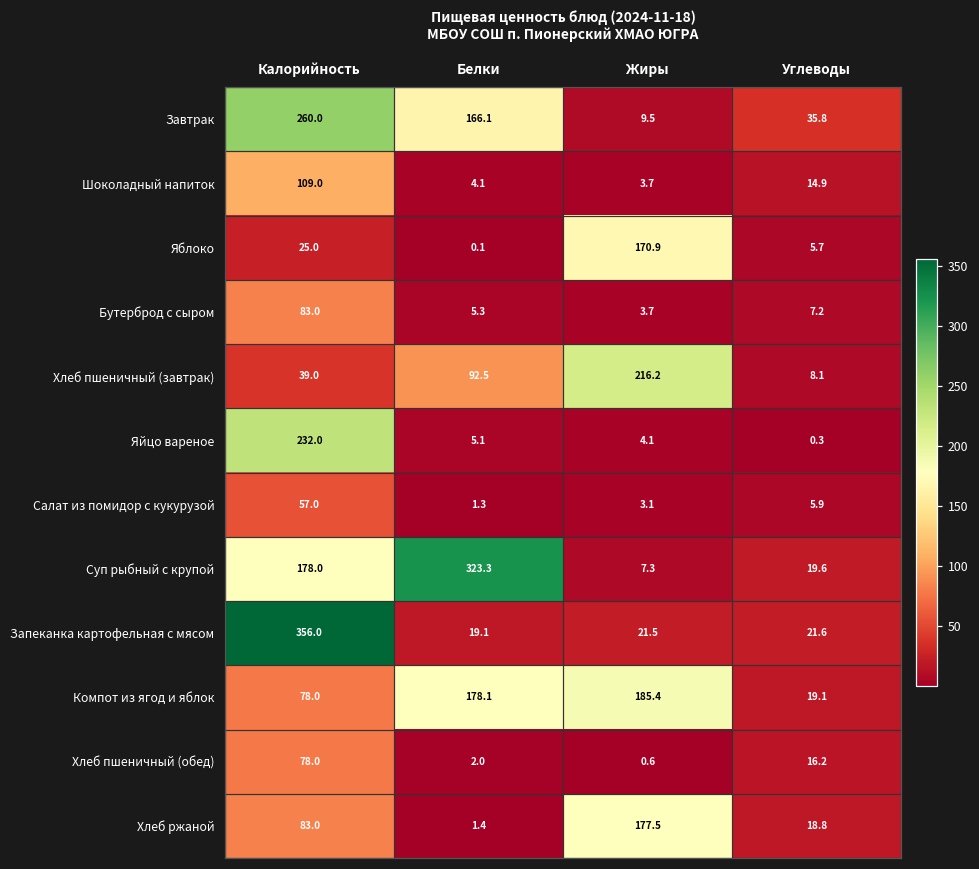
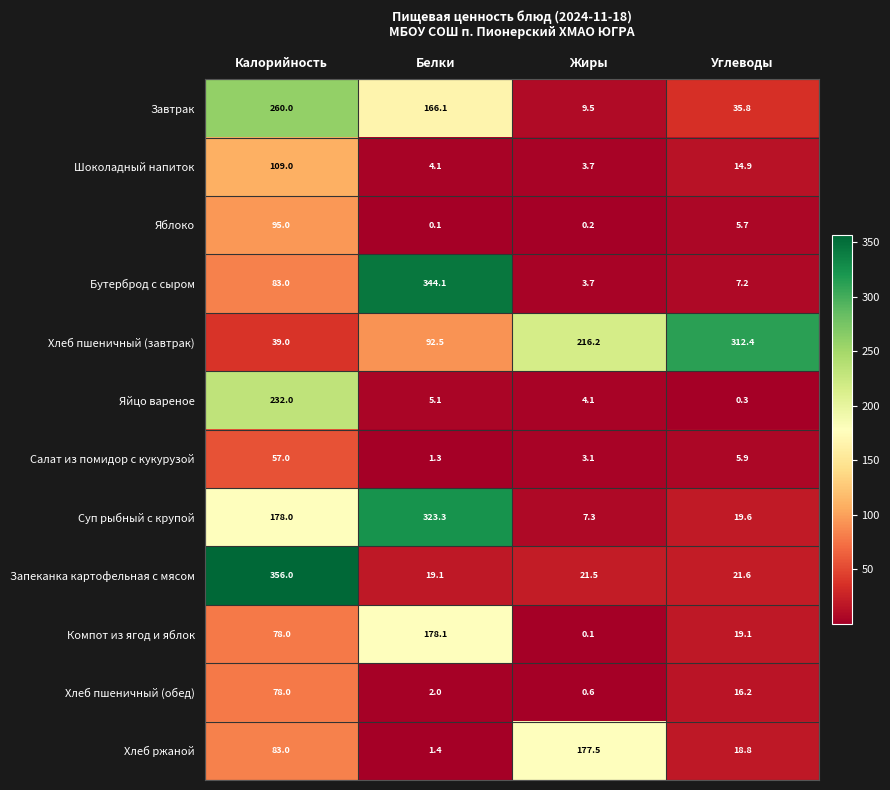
Яблоко, Калорийность: 25.0 -> 95.0
Яблоко, Жиры: 170.9 -> 0.2
Бутерброд с сыром, Белки: 5.3 -> 344.1
Хлеб пшеничный (завтрак), Углеводы: 8.1 -> 312.4
Компот из ягод и яблок, Жиры: 185.4 -> 0.1
